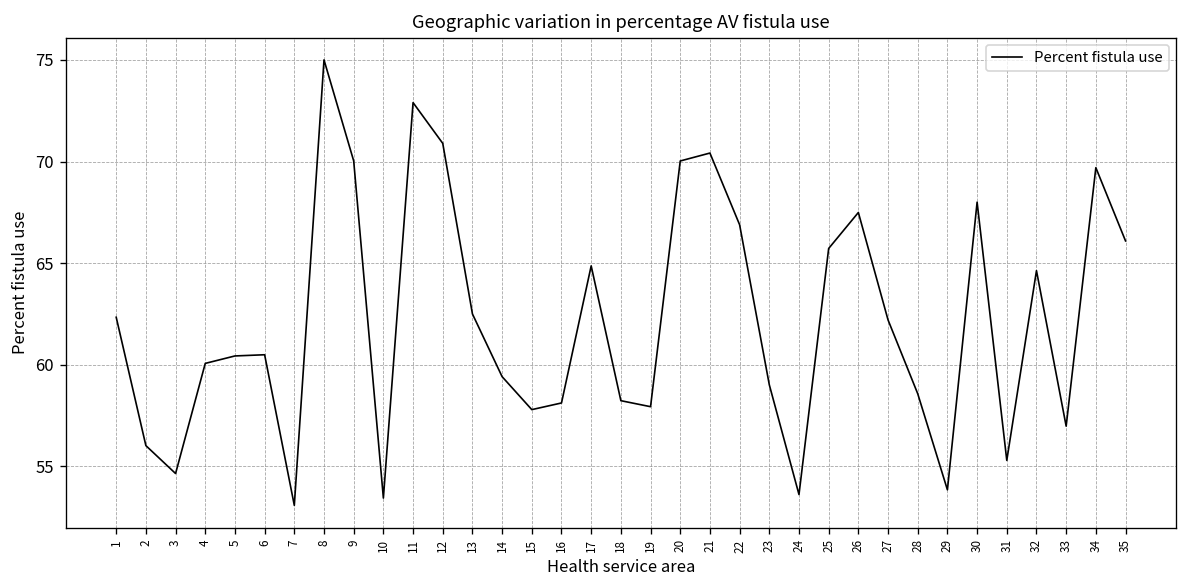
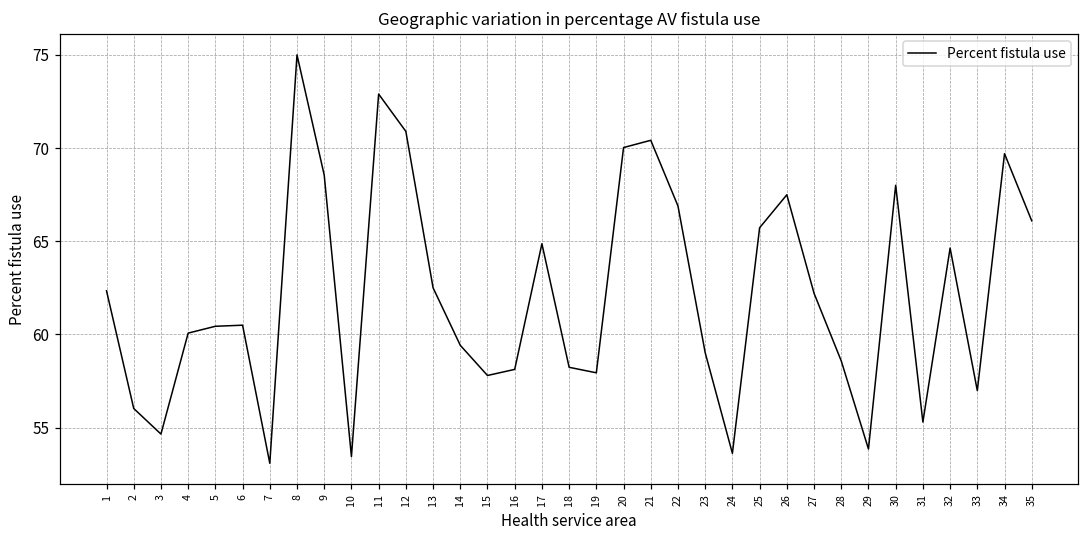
9: 70.0 -> 68.5
